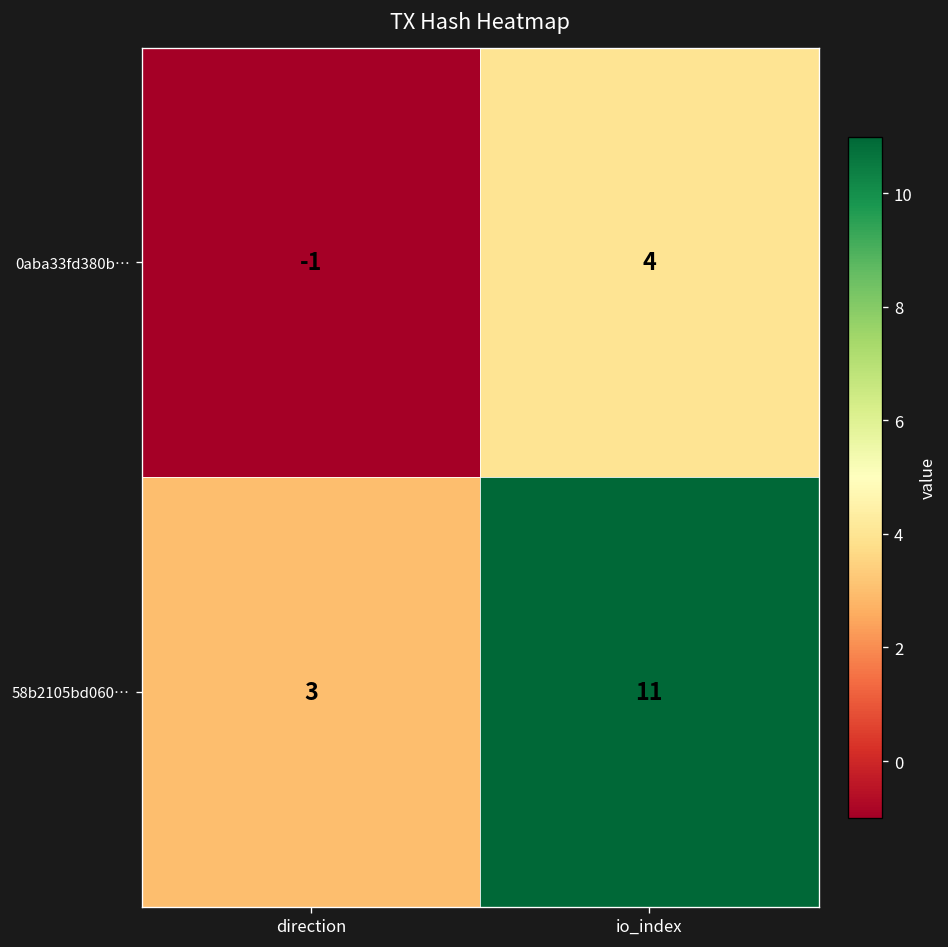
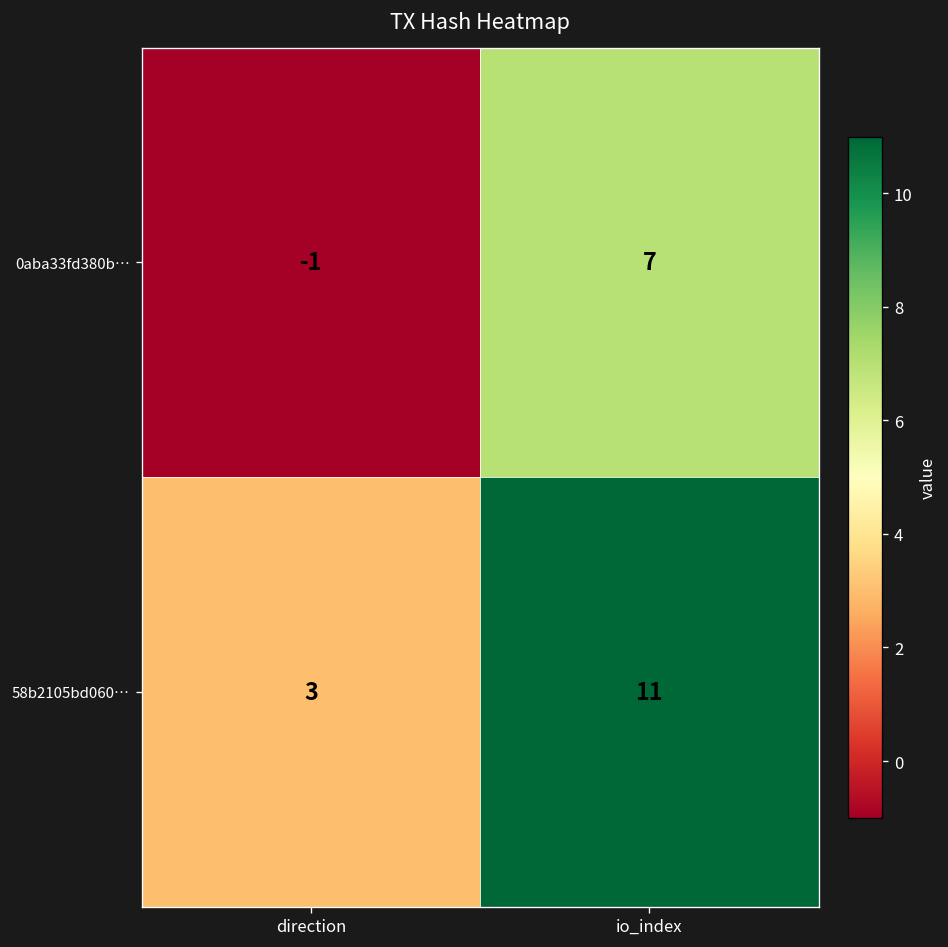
0aba33fd380b…, io_index: 4 -> 7
